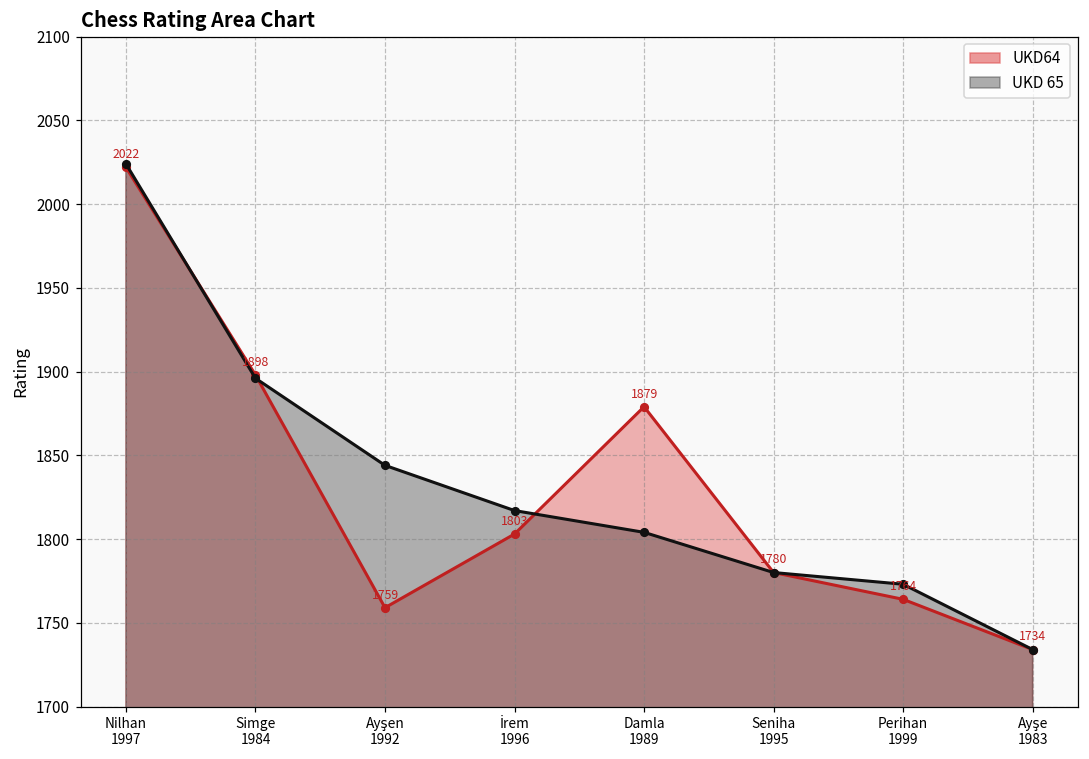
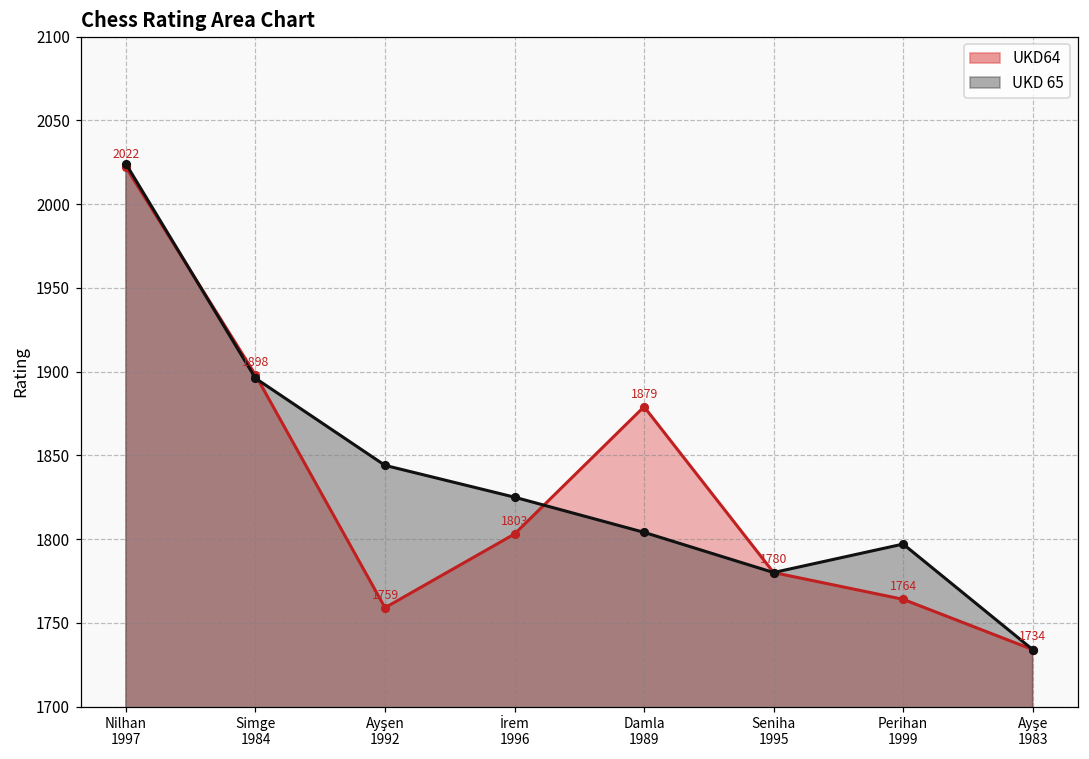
UKD 65, İrem 1996: 1817 -> 1825
UKD 65, Perihan 1999: 1773 -> 1797
